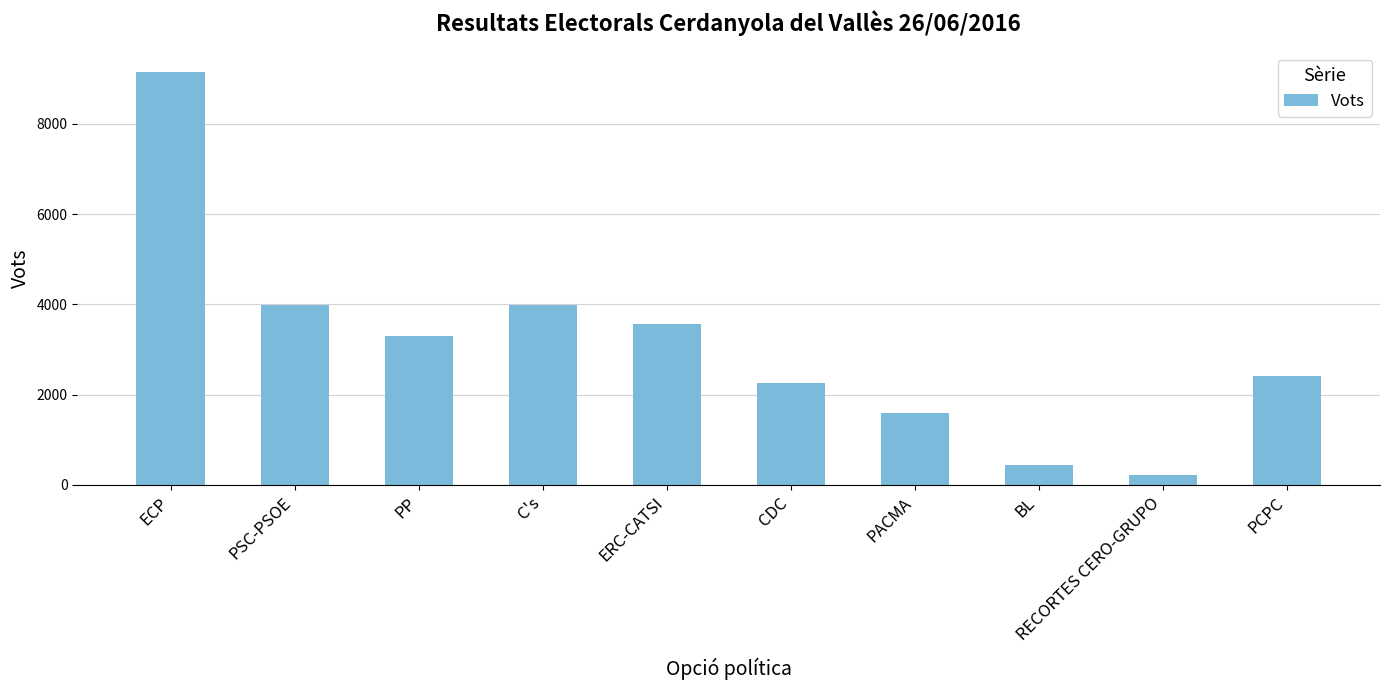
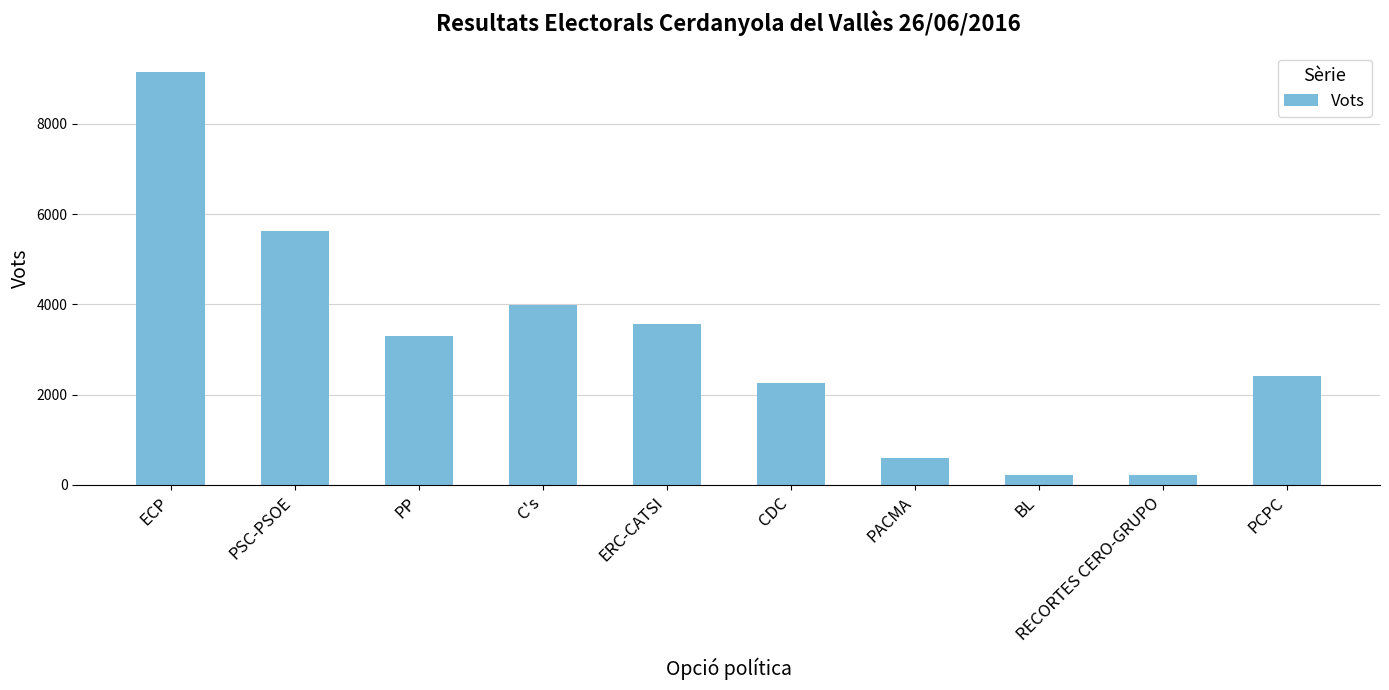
PSC-PSOE: 4000 -> 5600
PACMA: 1600 -> 600
BL: 400 -> 200
